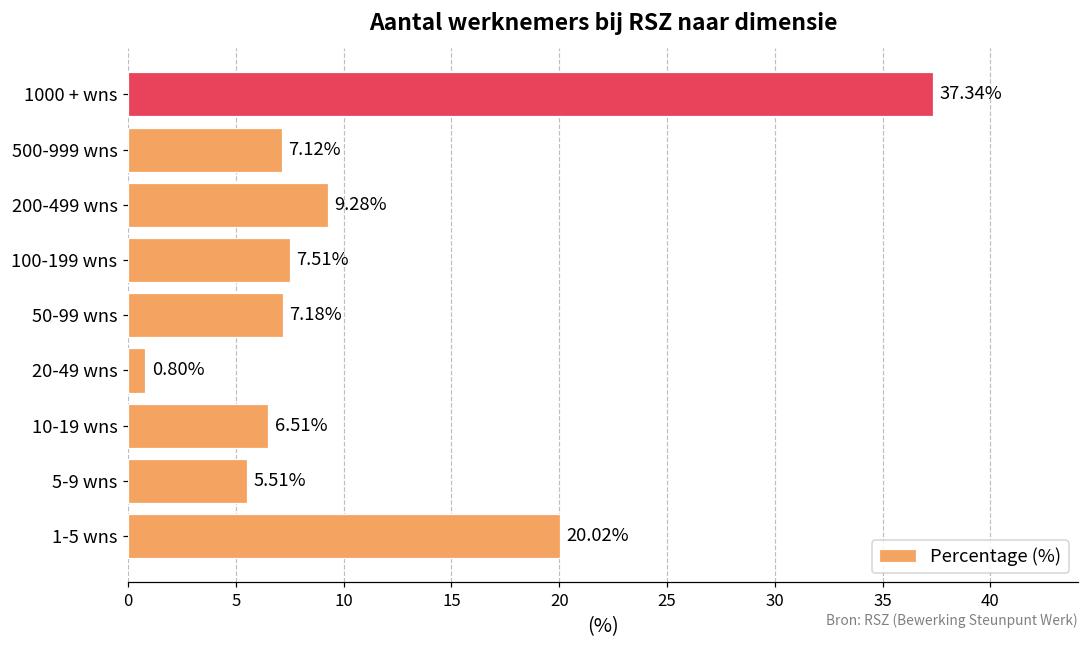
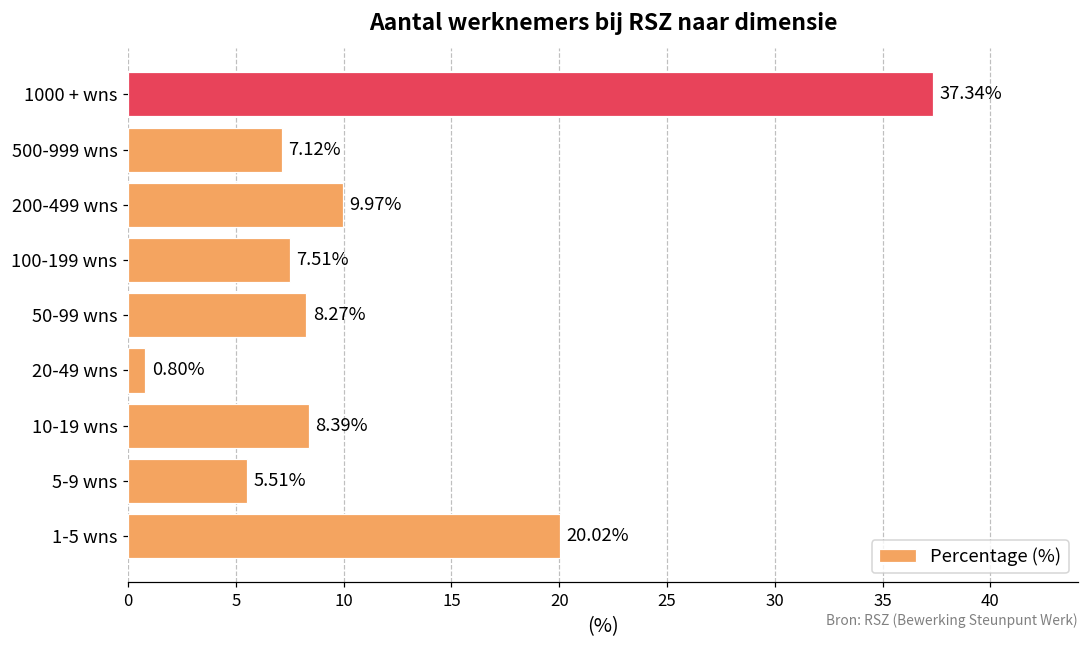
200-499 wns: 9.28% -> 9.97%
50-99 wns: 7.18% -> 8.27%
10-19 wns: 6.51% -> 8.39%
